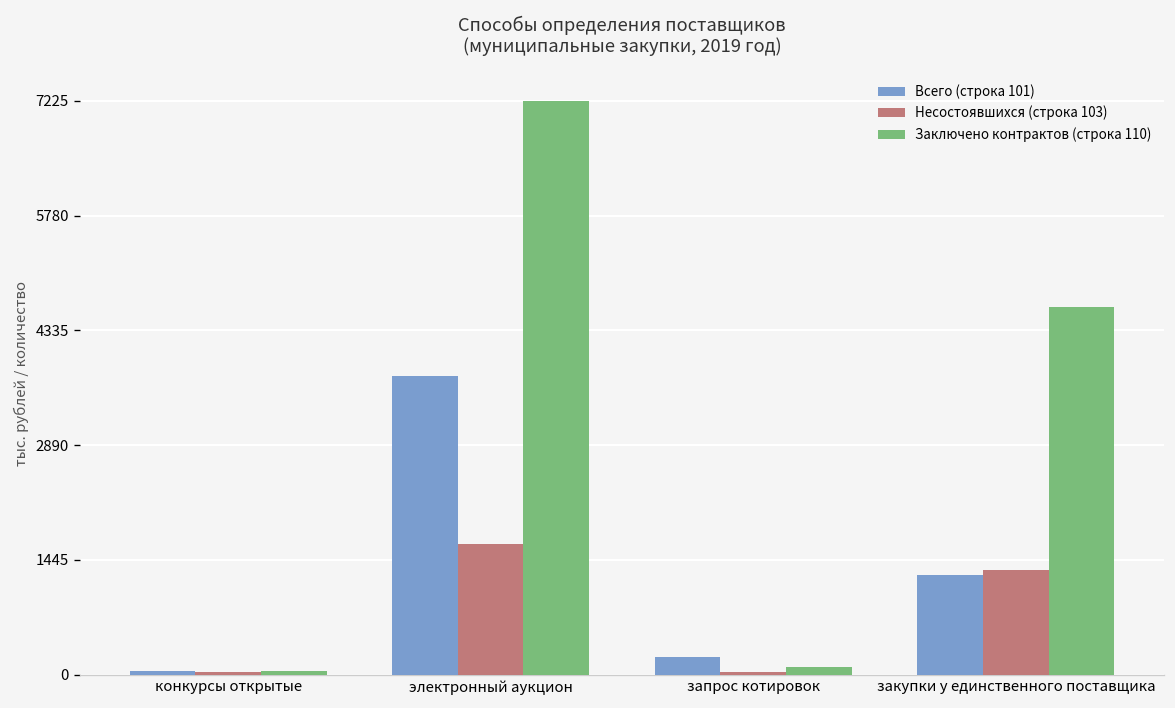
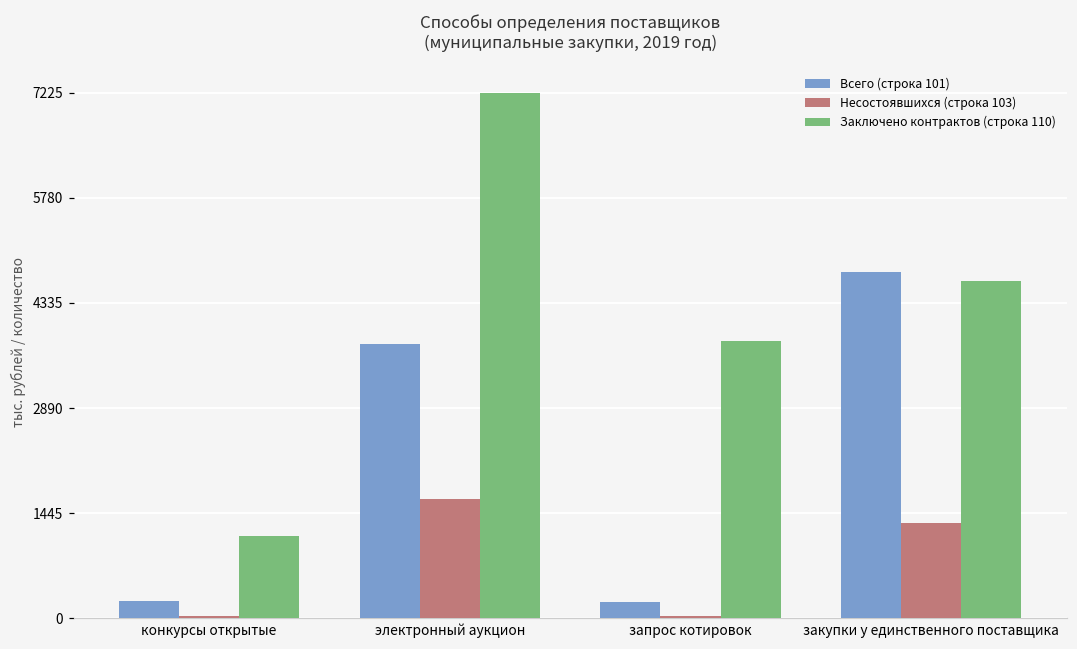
Всего (строка 101), конкурсы открытые: 0 -> 200
Заключено контрактов (строка 110), конкурсы открытые: 0 -> 1100
Заключено контрактов (строка 110), запрос котировок: 100 -> 3800
Всего (строка 101), закупки у единственного поставщика: 1300 -> 4800
